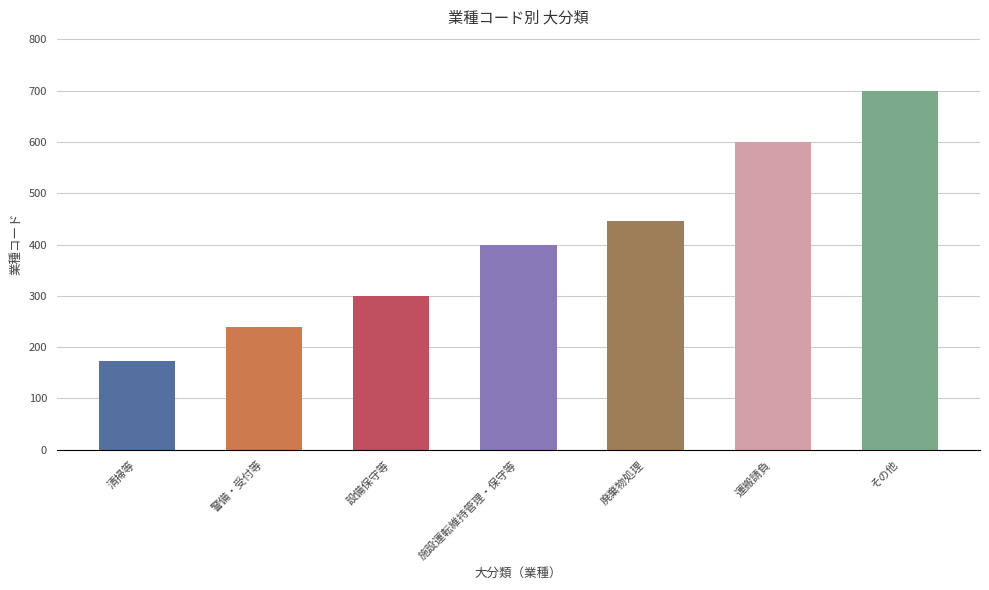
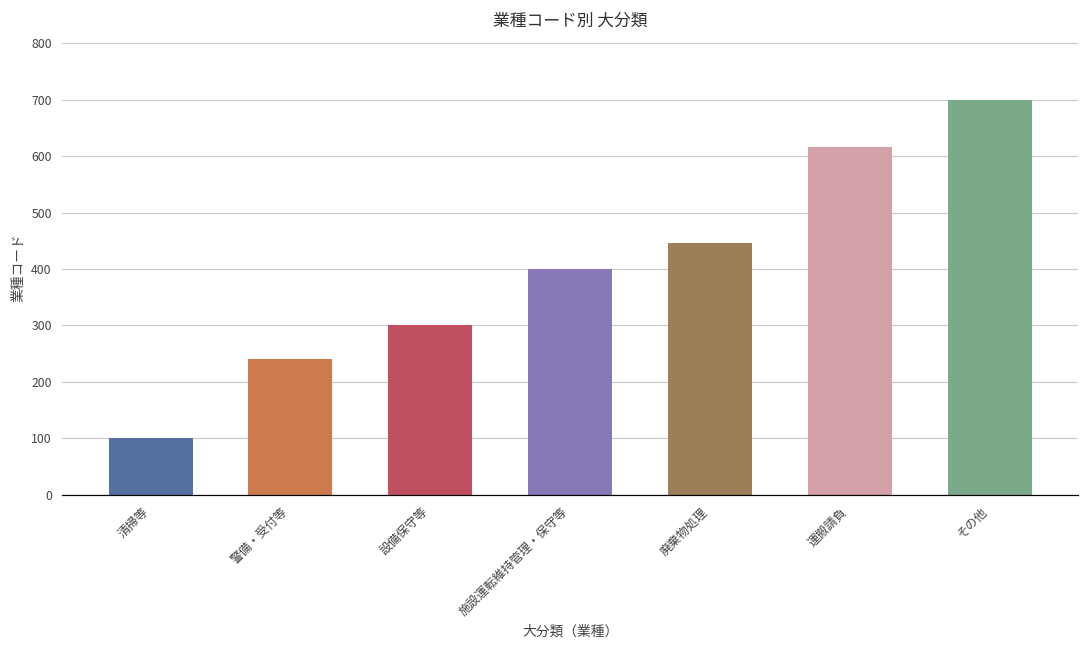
清掃等: 170 -> 100
運搬請負: 600 -> 620
